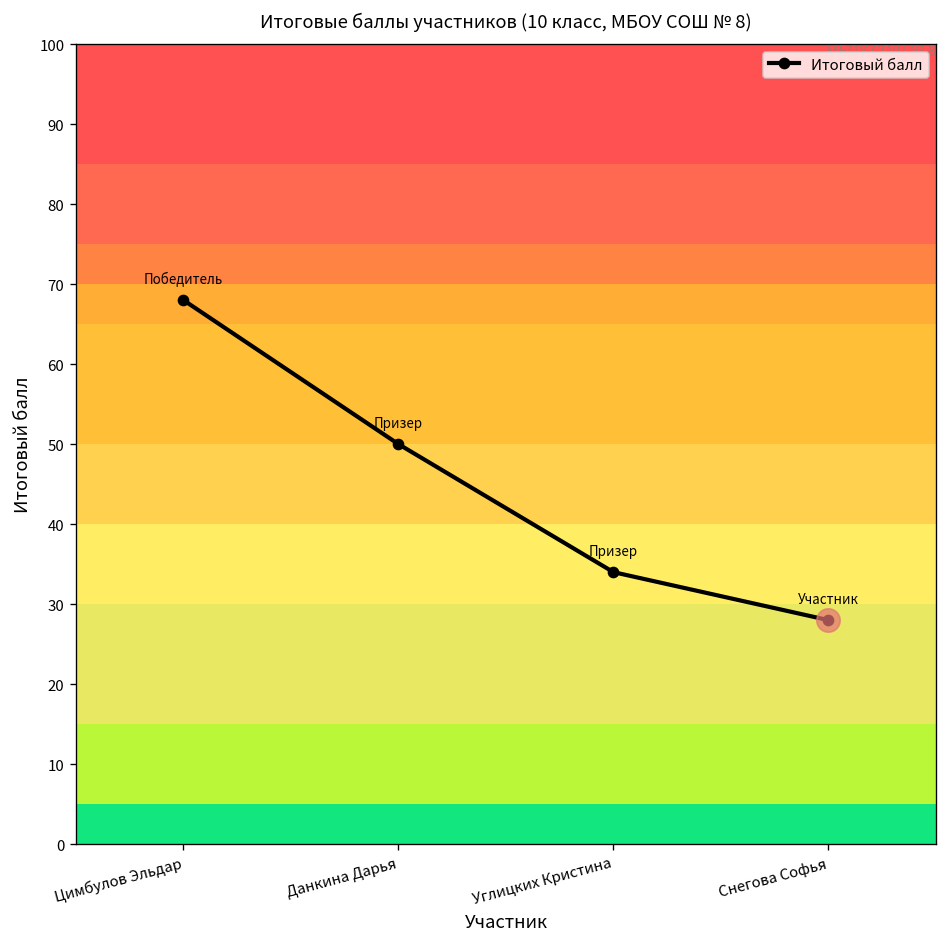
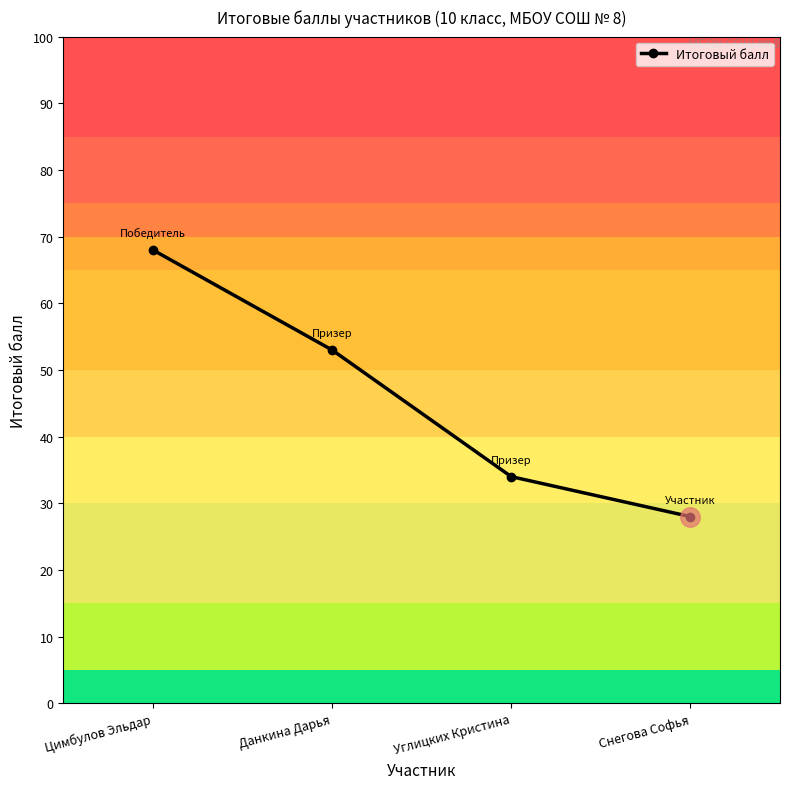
Итоговый балл, Данкина Дарья: 50 -> 53
